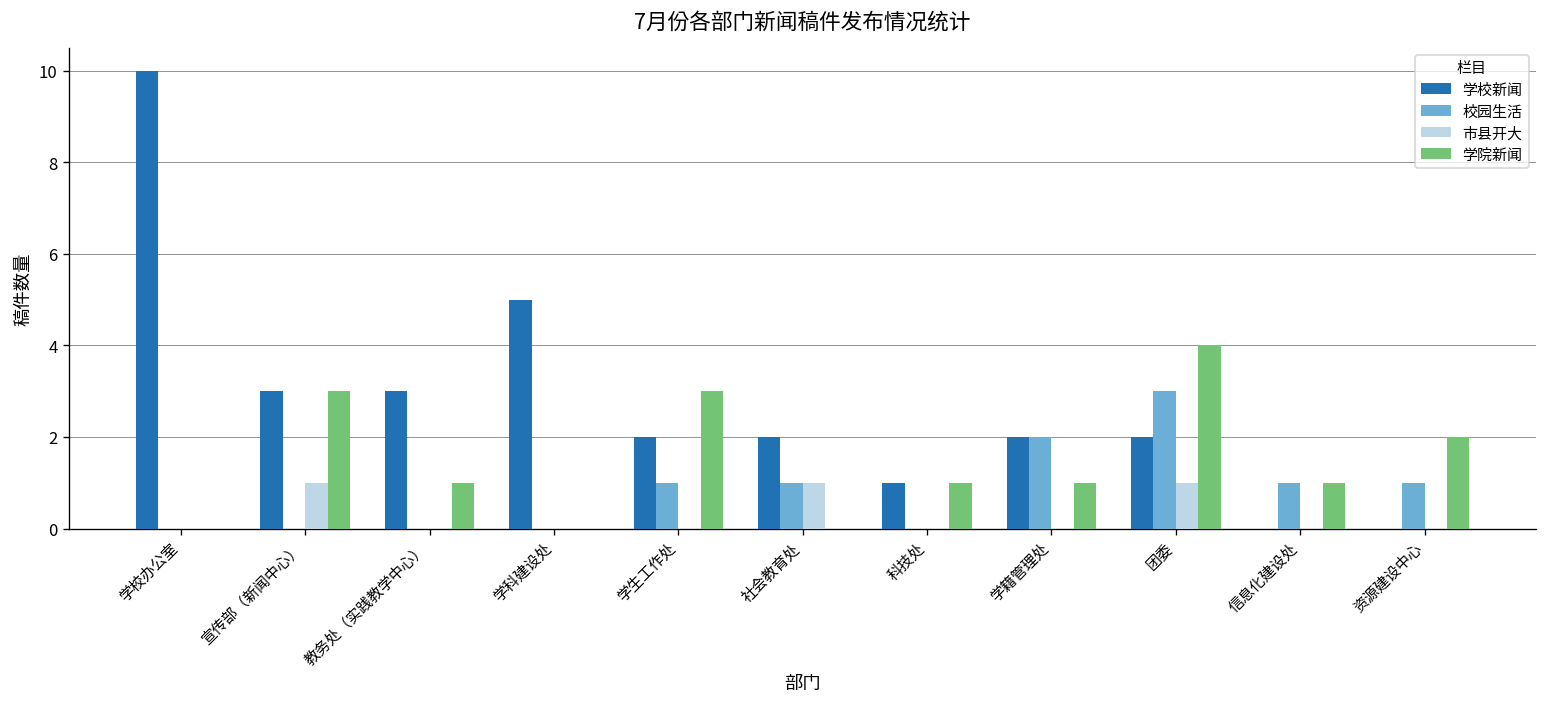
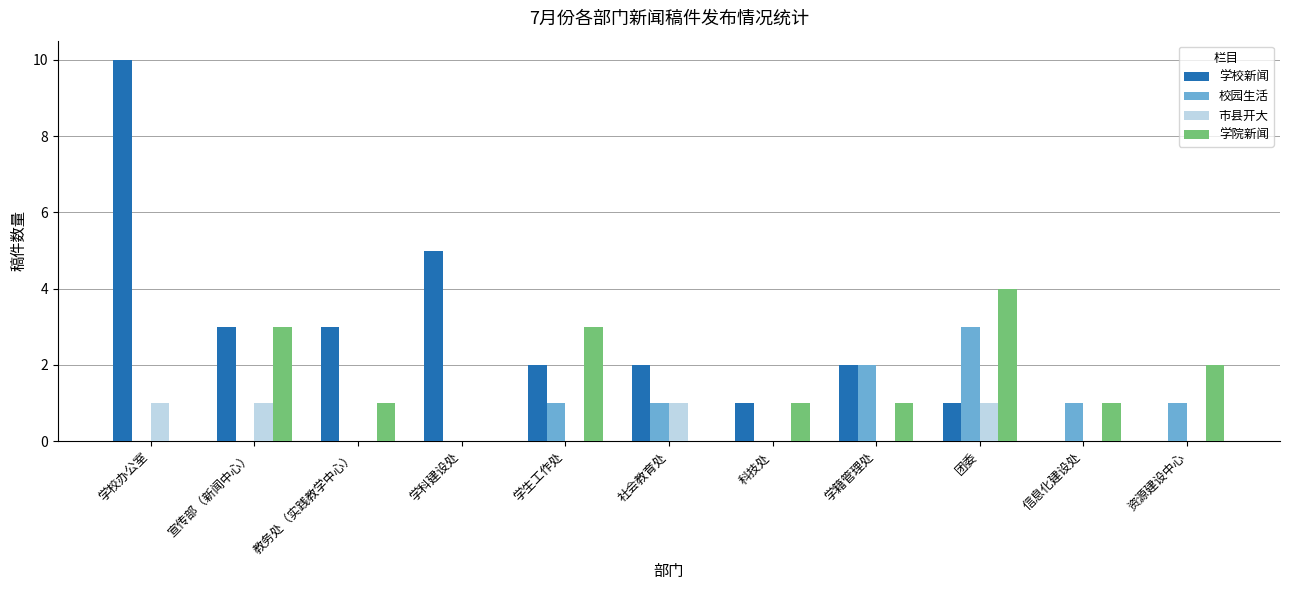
市县开大, 学校办公室: 0 -> 1
学校新闻, 团委: 2 -> 1
